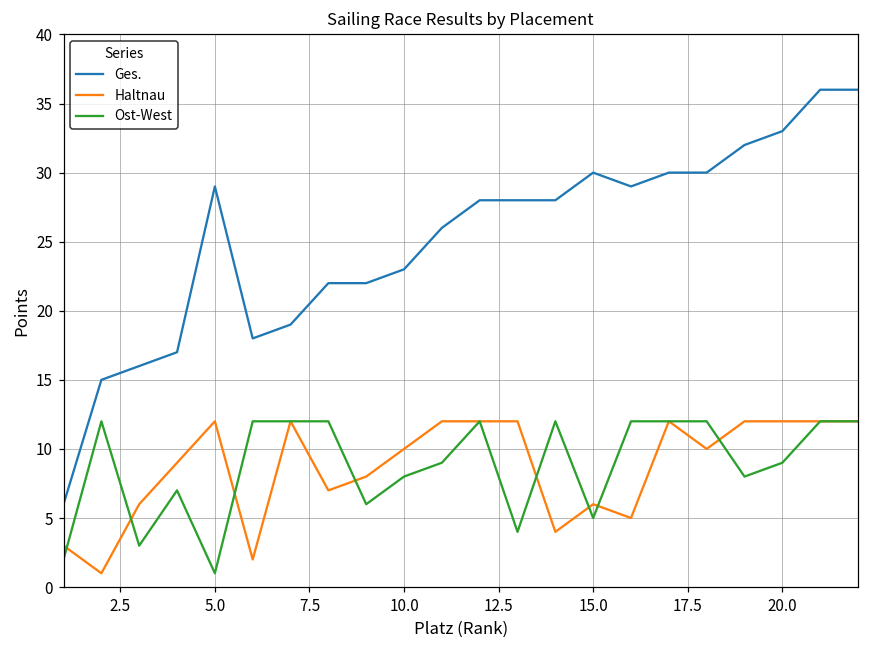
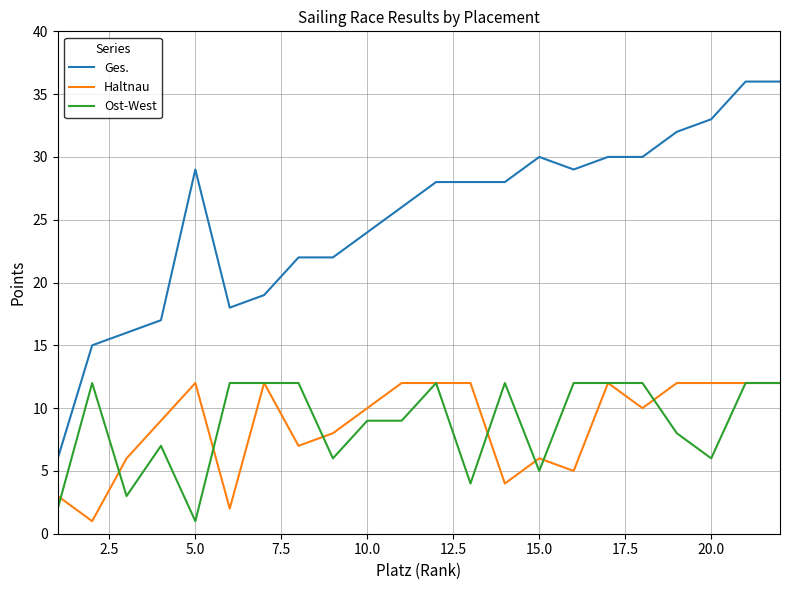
Ges., 10.0: 23 -> 24
Ost-West, 10.0: 8 -> 9
Ost-West, 20.0: 9 -> 6
